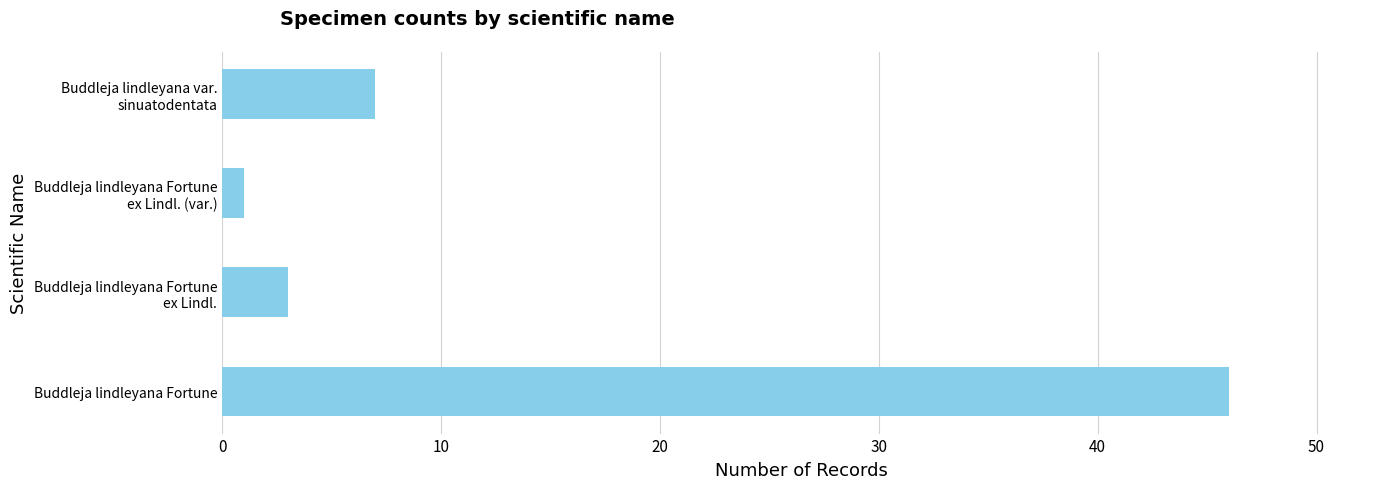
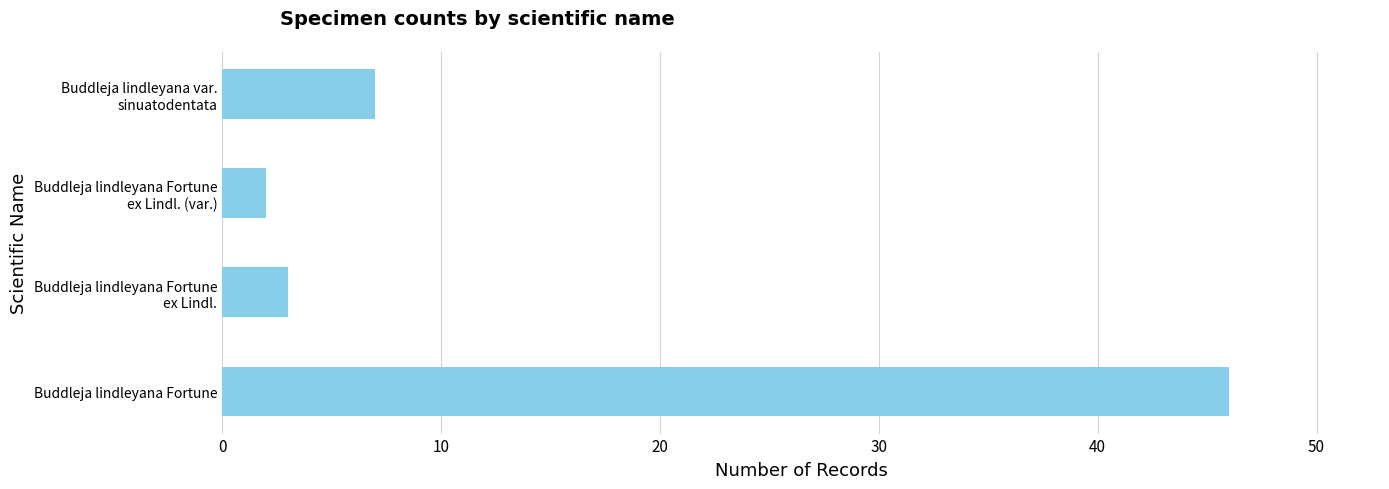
Buddleja lindleyana Fortune ex Lindl. (var.): 1 -> 2
